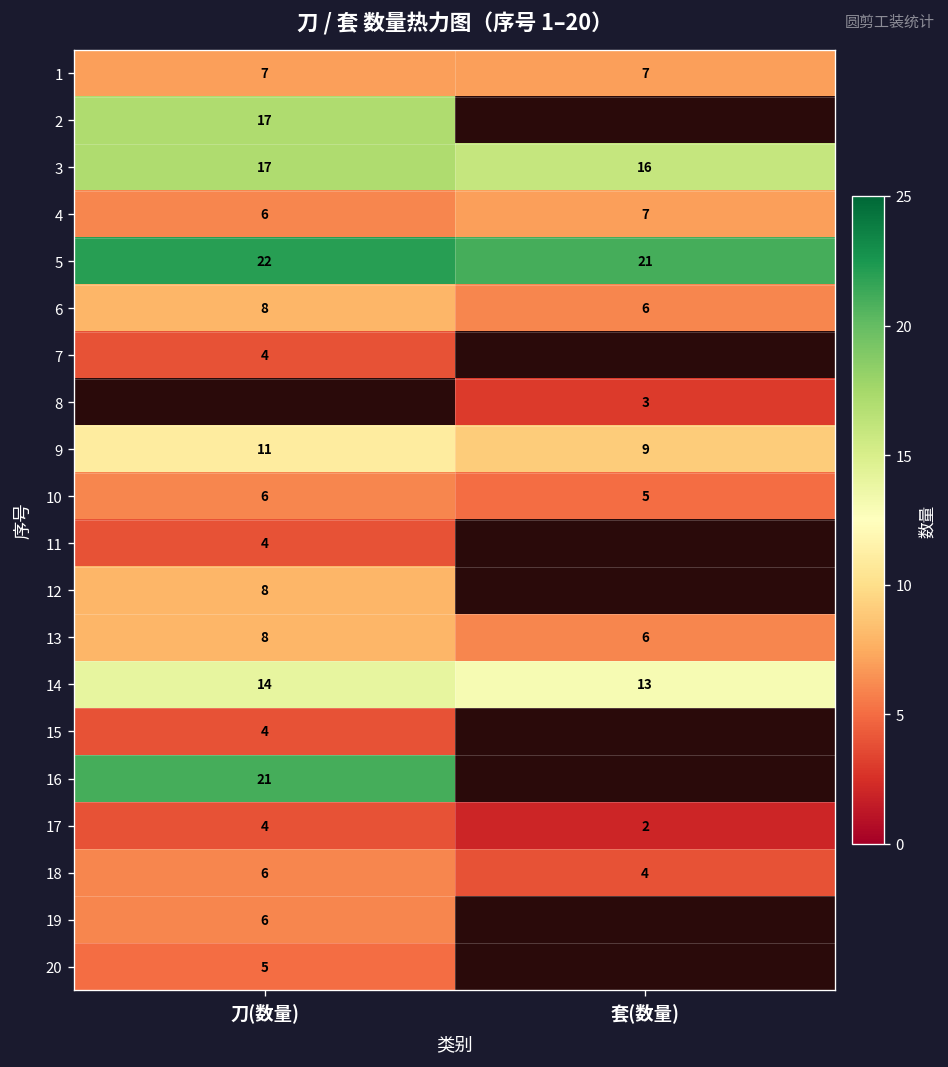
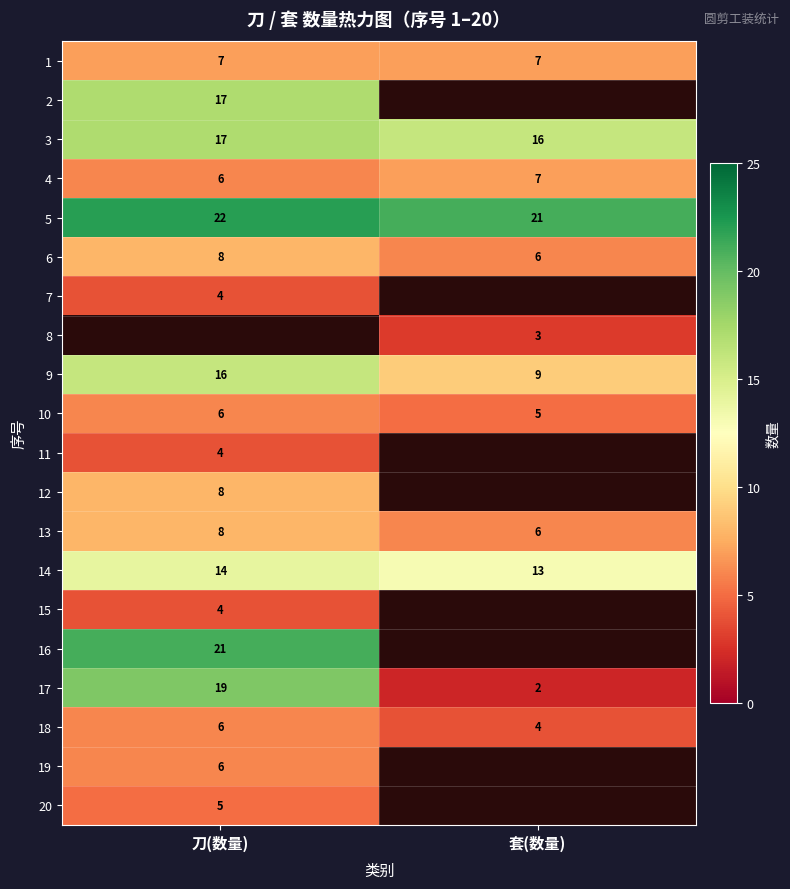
9, 刀(数量): 11 -> 16
17, 刀(数量): 4 -> 19
